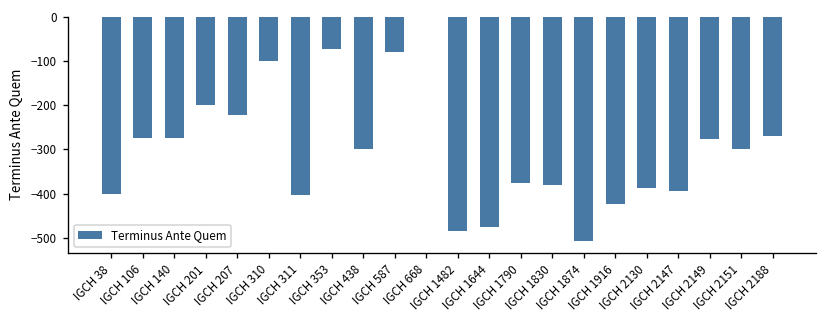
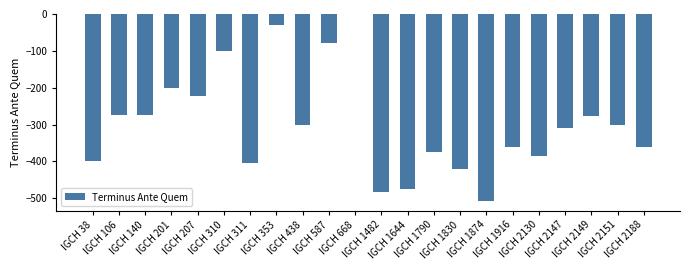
IGCH 353: -70 -> -30
IGCH 1830: -380 -> -420
IGCH 1916: -420 -> -360
IGCH 2147: -390 -> -310
IGCH 2188: -270 -> -360
